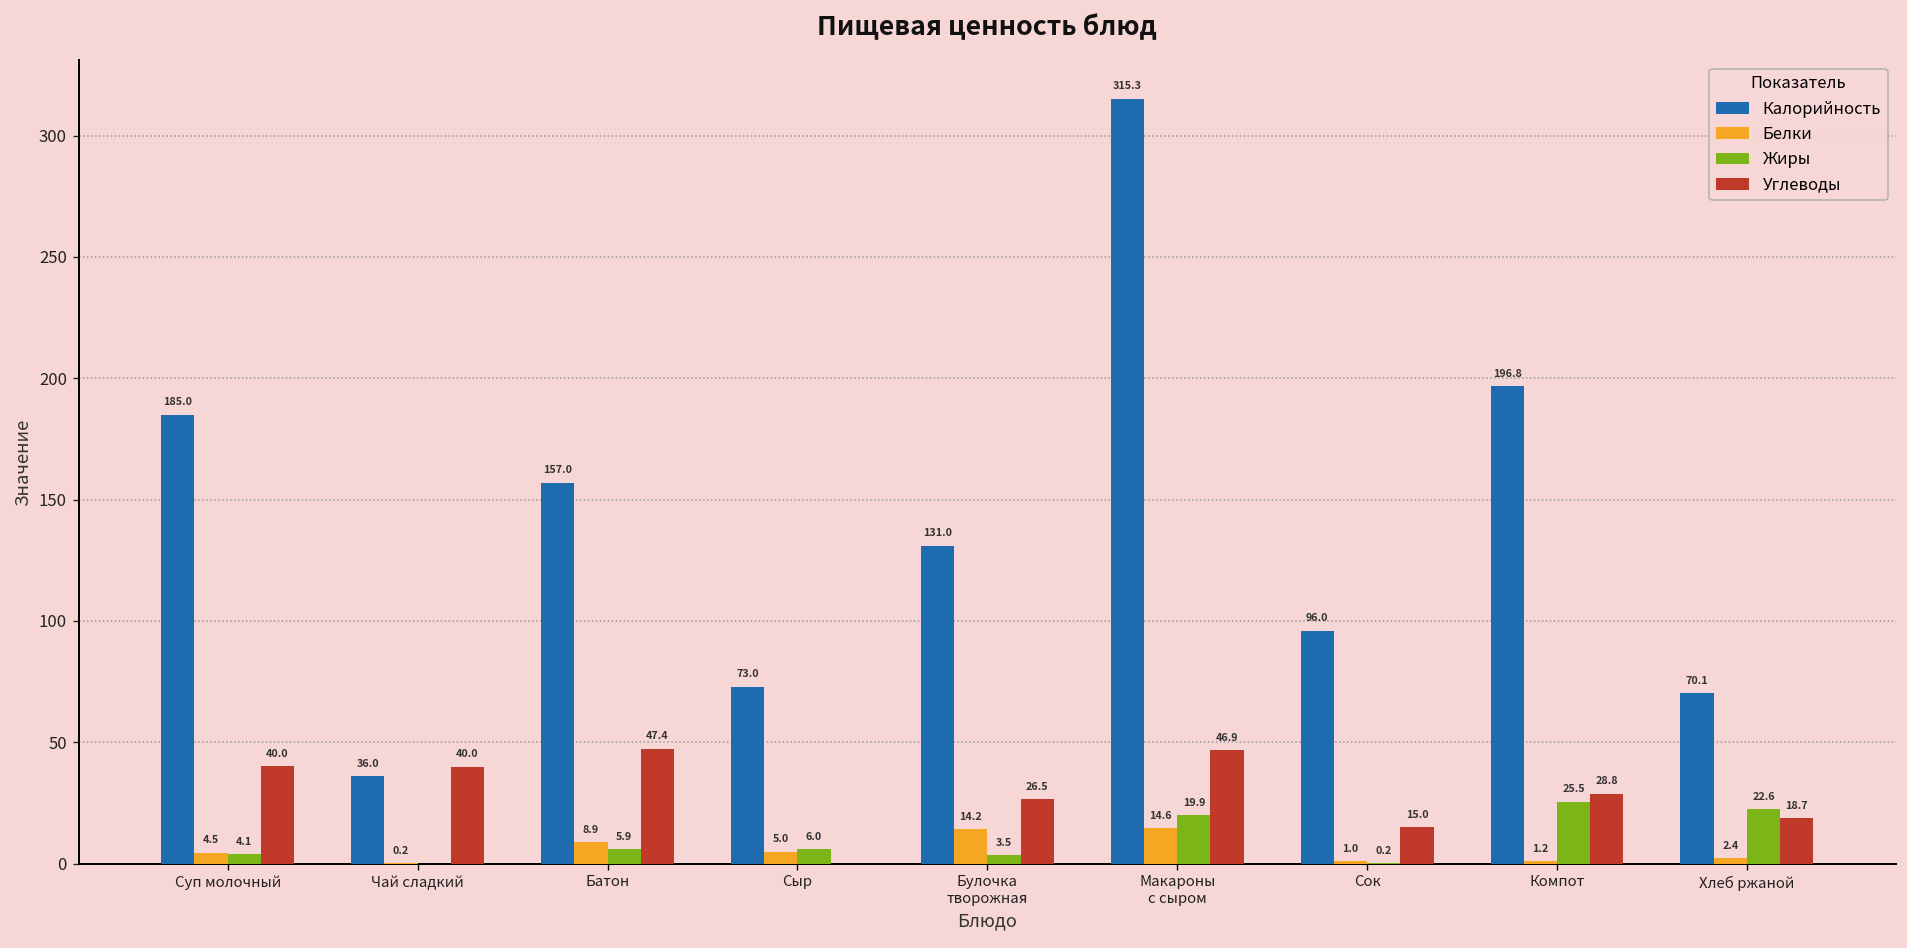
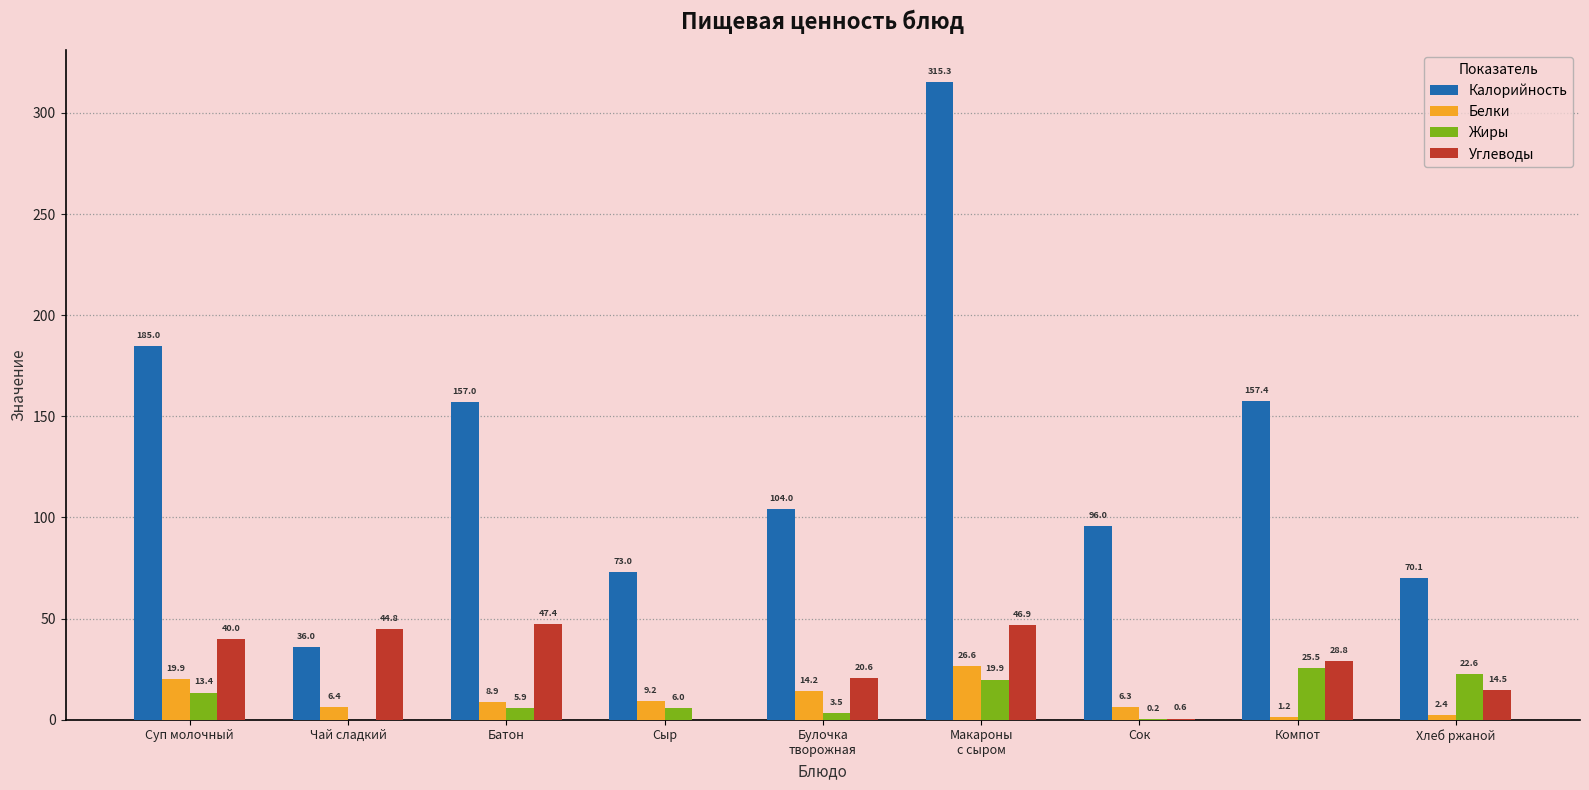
Белки, Суп молочный: 4.5 -> 19.9
Жиры, Суп молочный: 4.1 -> 13.4
Белки, Чай сладкий: 0.2 -> 6.4
Углеводы, Чай сладкий: 40.0 -> 44.8
Белки, Сыр: 5.0 -> 9.2
Калорийность, Булочка творожная: 131.0 -> 104.0
Углеводы, Булочка творожная: 26.5 -> 20.6
Белки, Макароны с сыром: 14.6 -> 26.6
Белки, Сок: 1.0 -> 6.3
Углеводы, Сок: 15.0 -> 0.6
Калорийность, Компот: 196.8 -> 157.4
Углеводы, Хлеб ржаной: 18.7 -> 14.5
